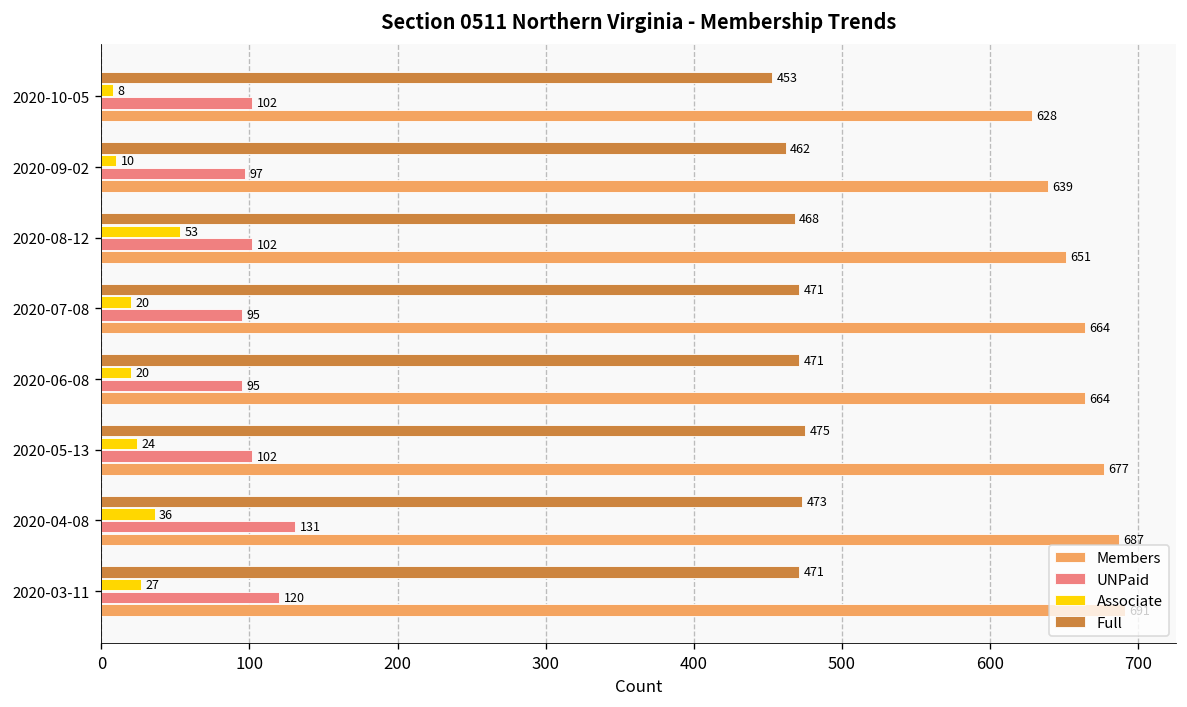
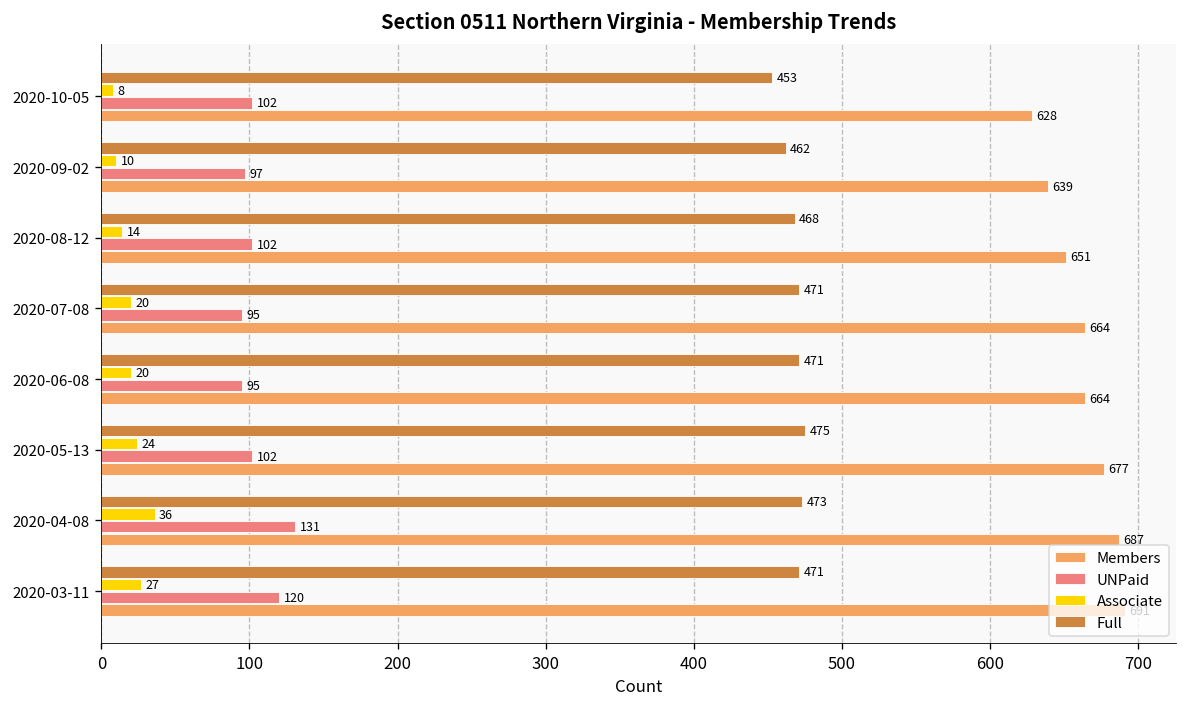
Associate, 2020-08-12: 53 -> 14
